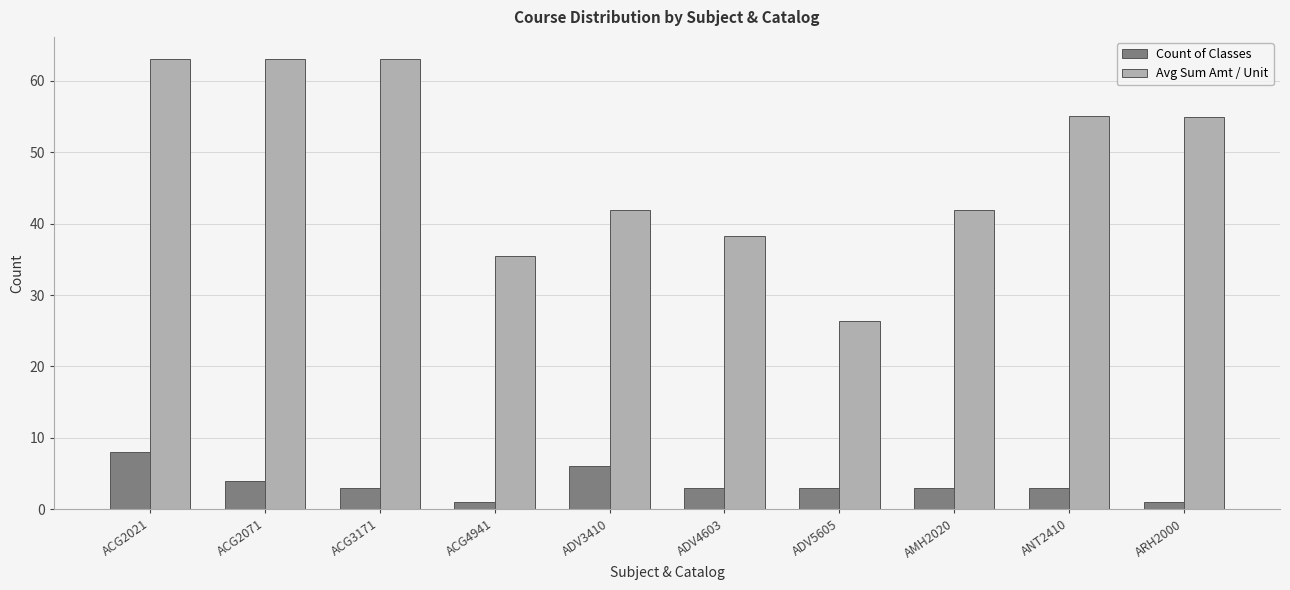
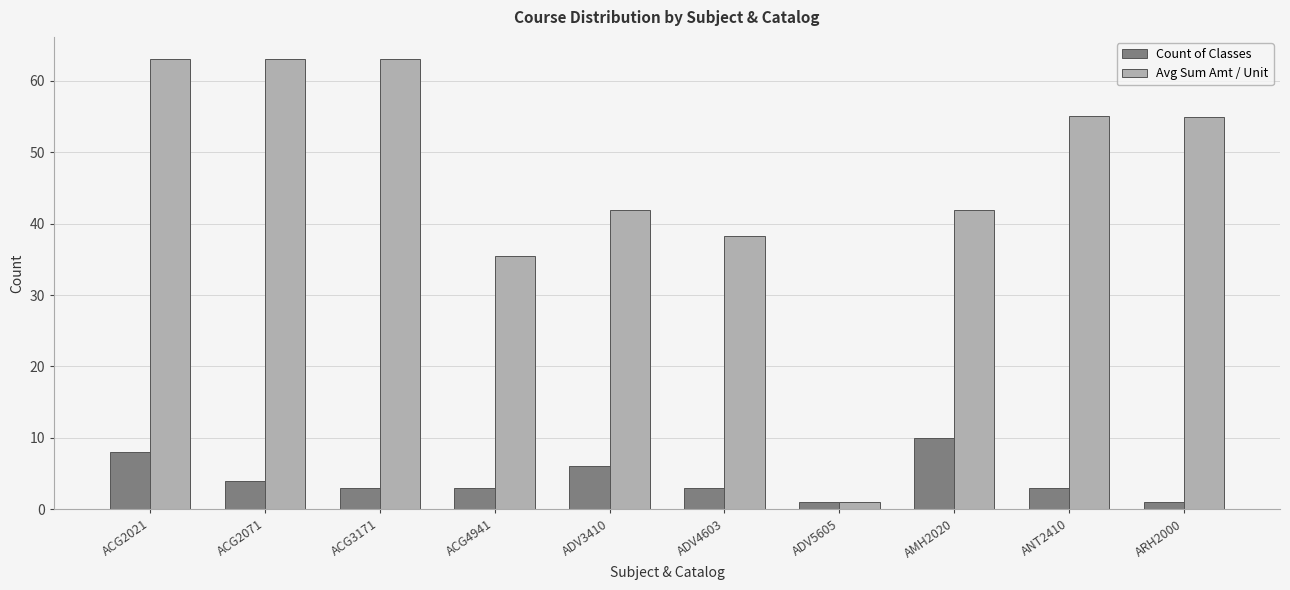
Count of Classes, ACG4941: 1 -> 3
Count of Classes, ADV5605: 3 -> 1
Avg Sum Amt / Unit, ADV5605: 26 -> 1
Count of Classes, AMH2020: 3 -> 10
